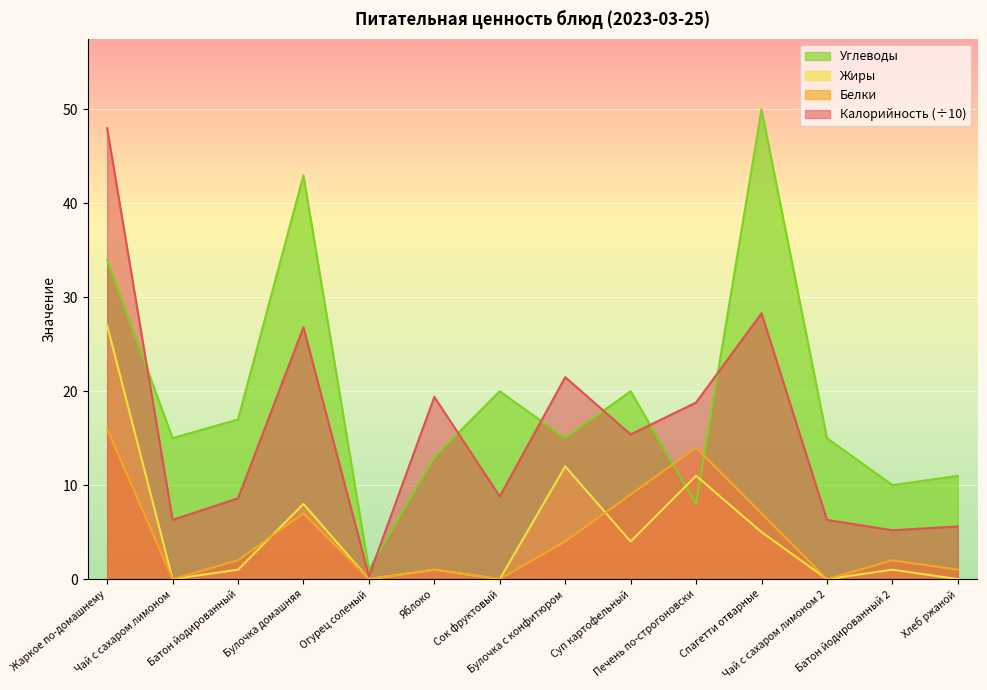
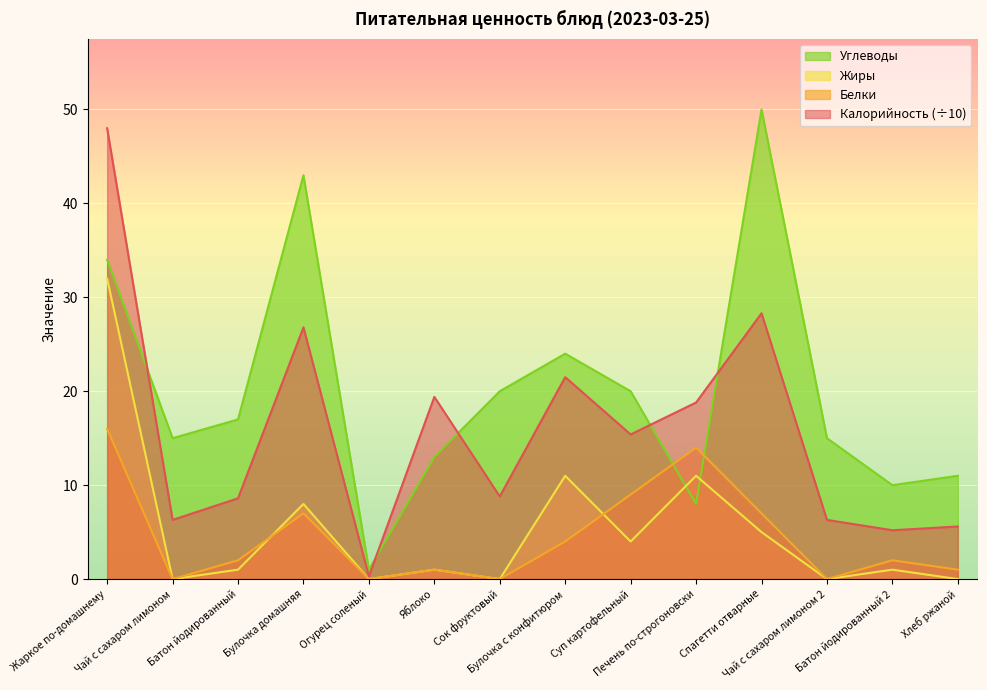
Жиры, Жаркое по-домашнему: 27 -> 32
Углеводы, Булочка с конфитюром: 15 -> 24
Жиры, Булочка с конфитюром: 12 -> 11
